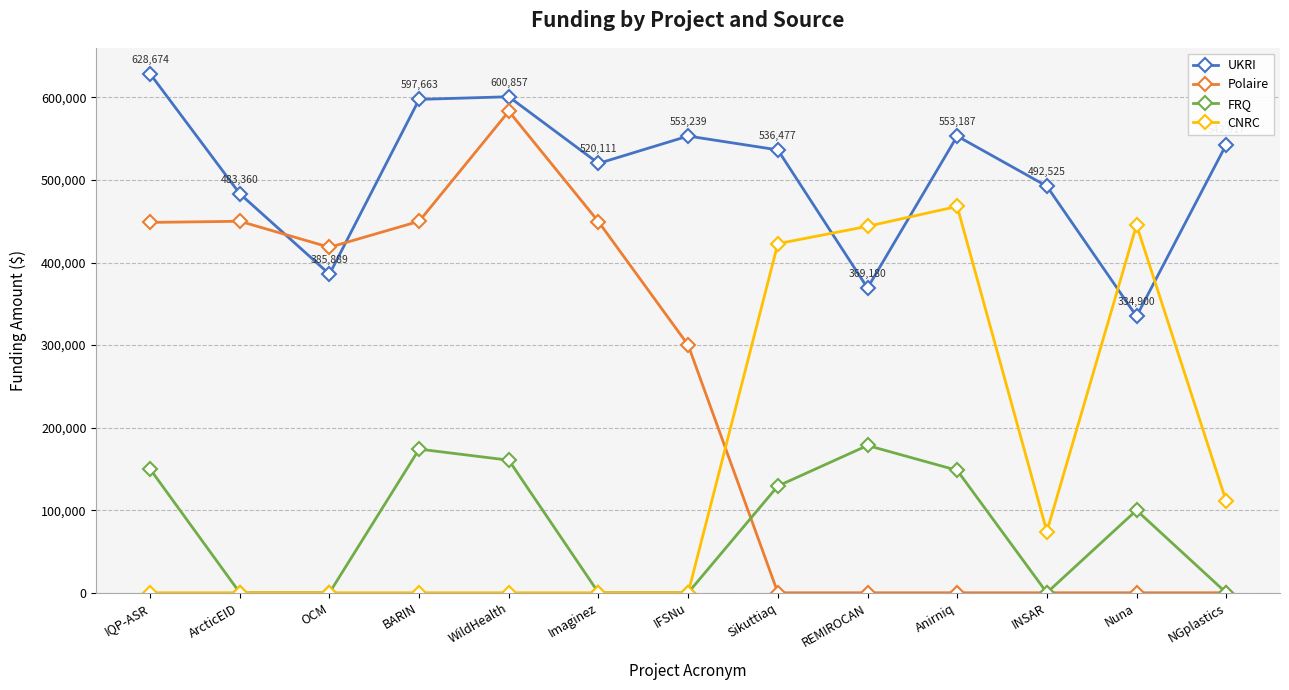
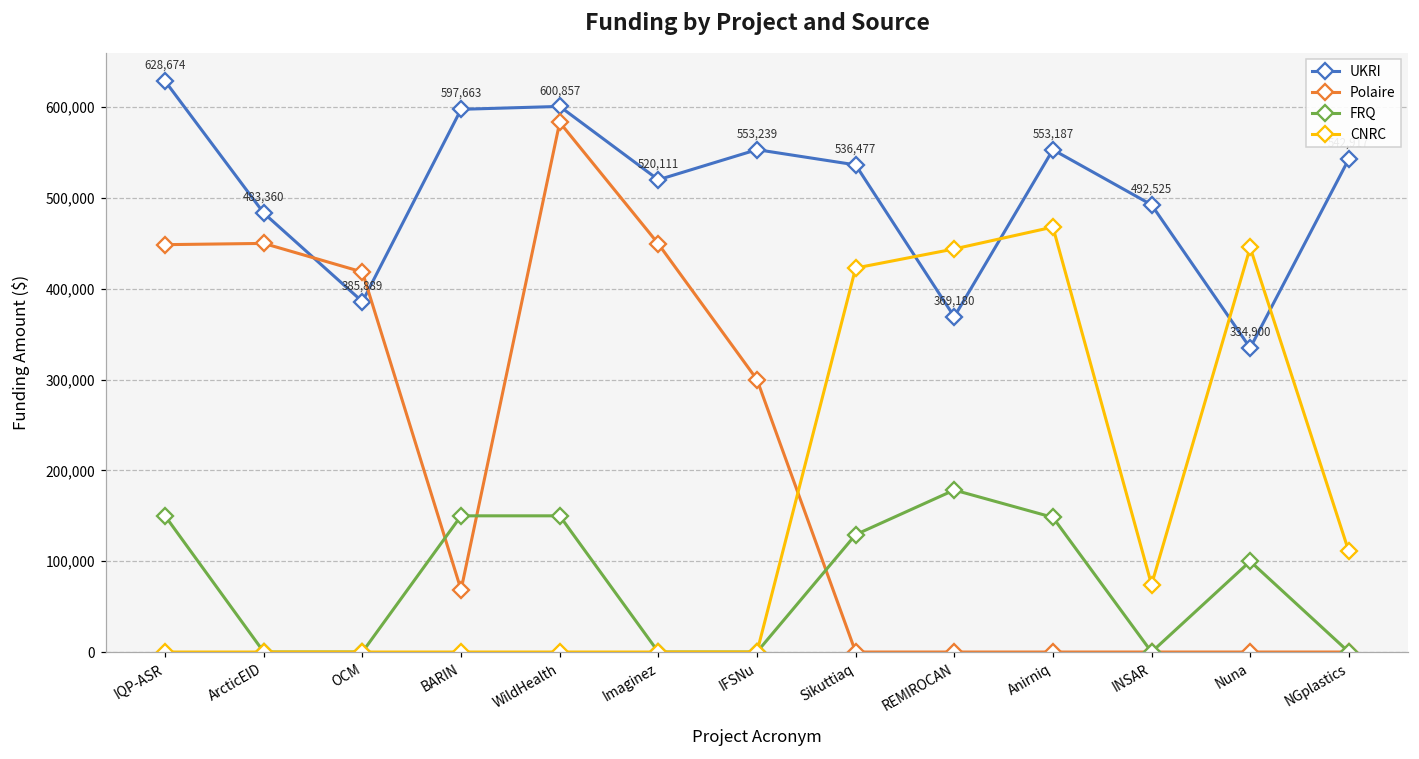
Polaire, BARIN: 450,000 -> 70,000
FRQ, BARIN: 170,000 -> 150,000
FRQ, WildHealth: 160,000 -> 150,000
